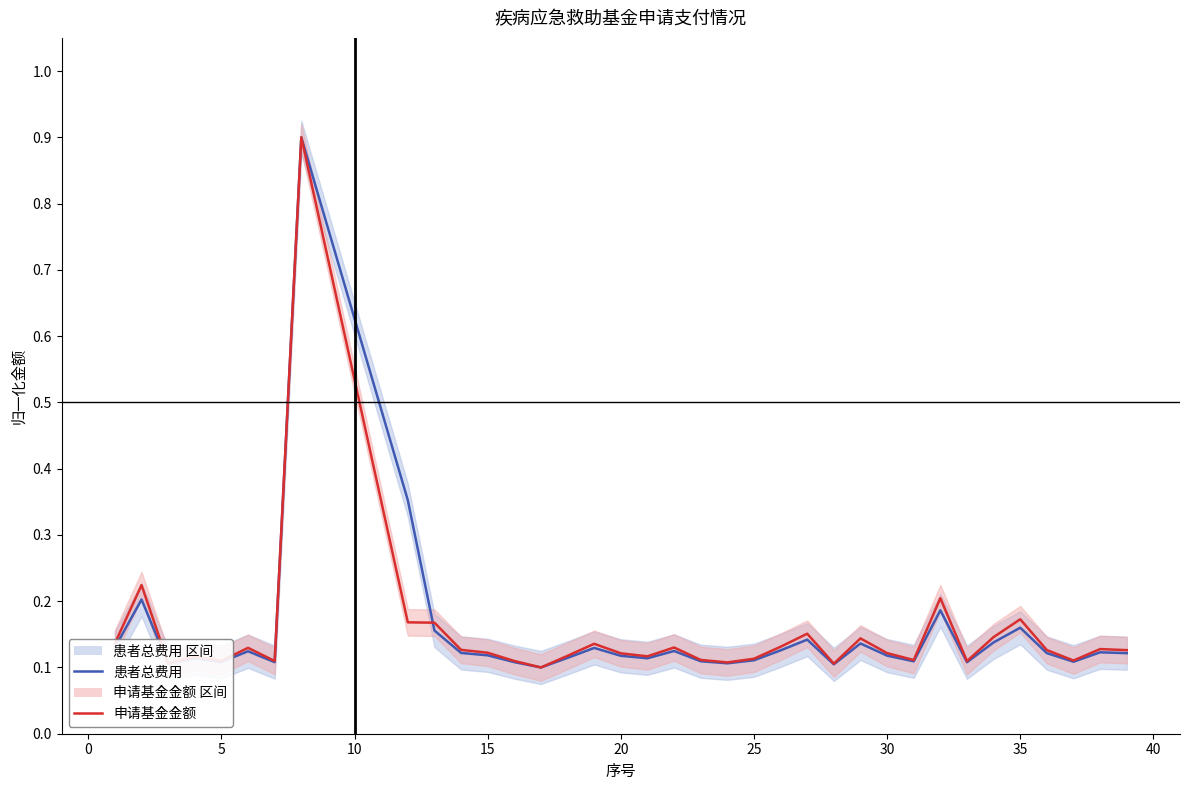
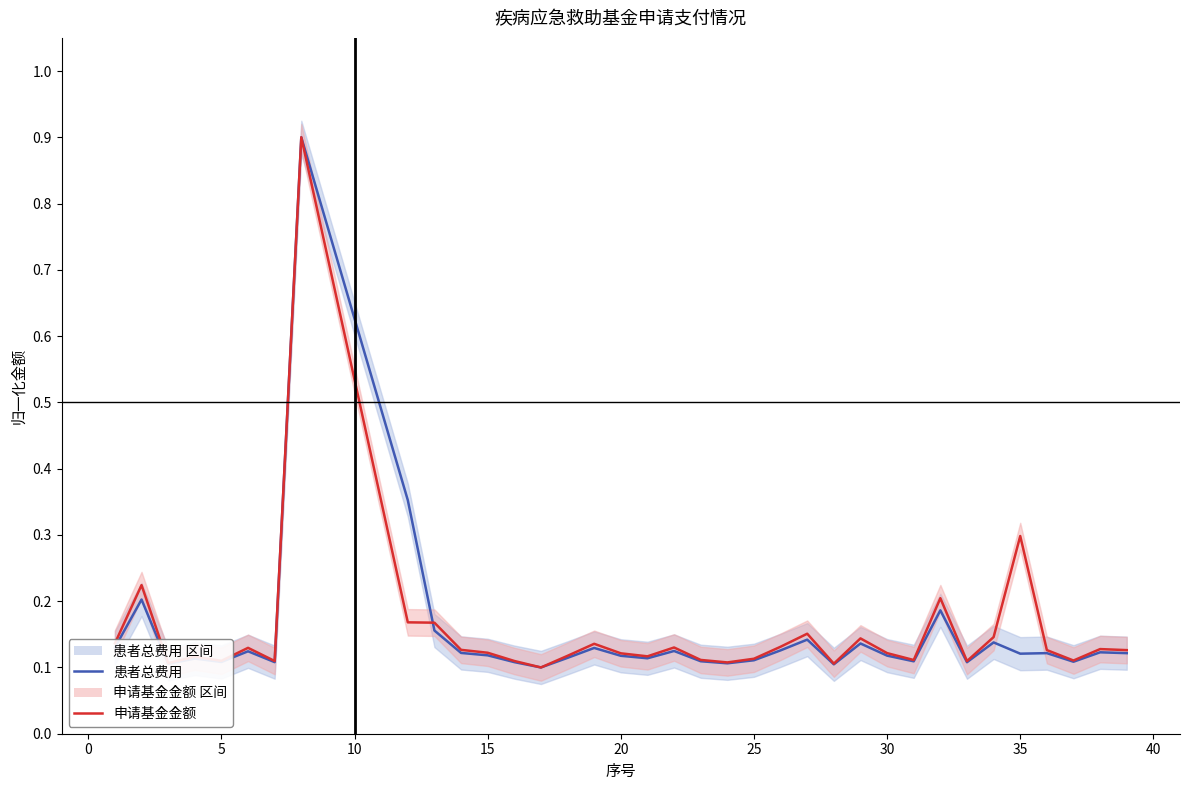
患者总费用, 35: 0.16 -> 0.12
申请基金金额, 35: 0.17 -> 0.30
